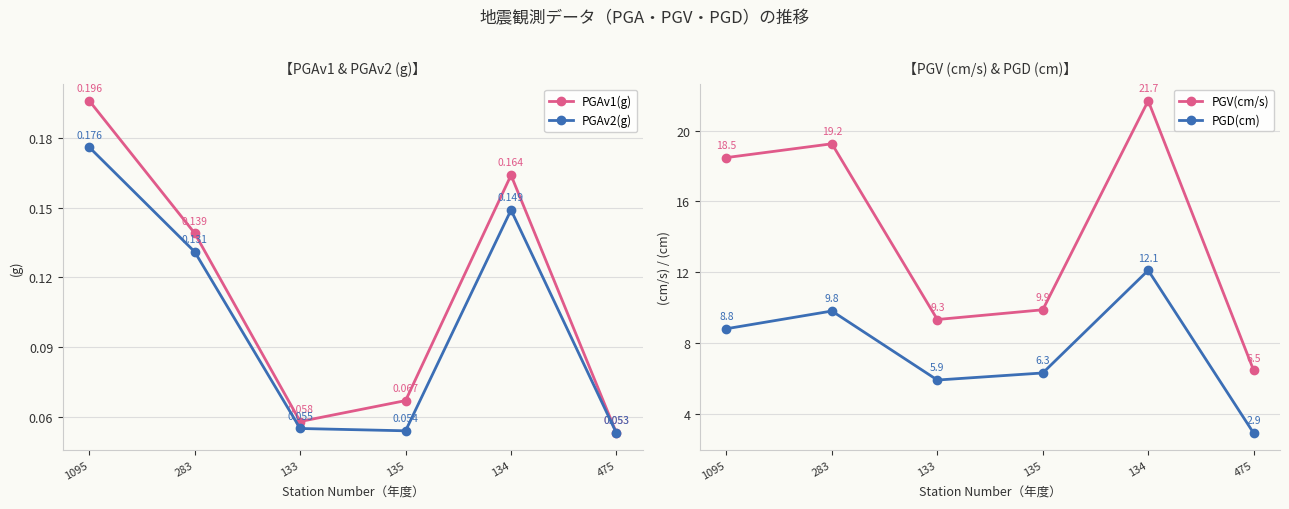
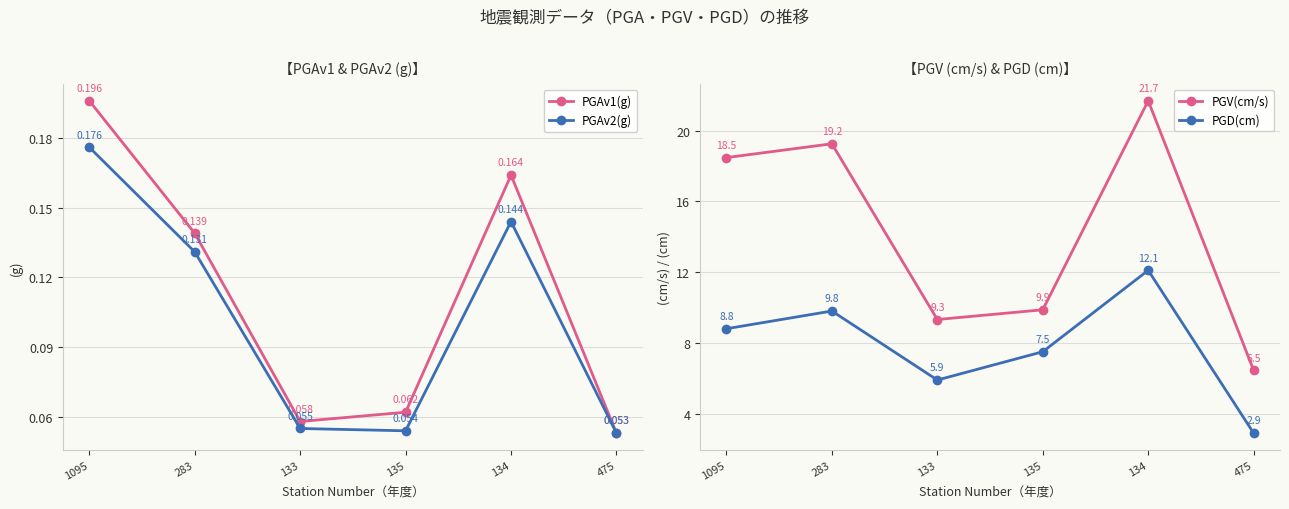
【PGAv1 & PGAv2 (g)】, PGAv1(g), 135: 0.067 -> 0.062
【PGAv1 & PGAv2 (g)】, PGAv2(g), 134: 0.149 -> 0.144
【PGV (cm/s) & PGD (cm)】, PGD(cm), 135: 6.3 -> 7.5
